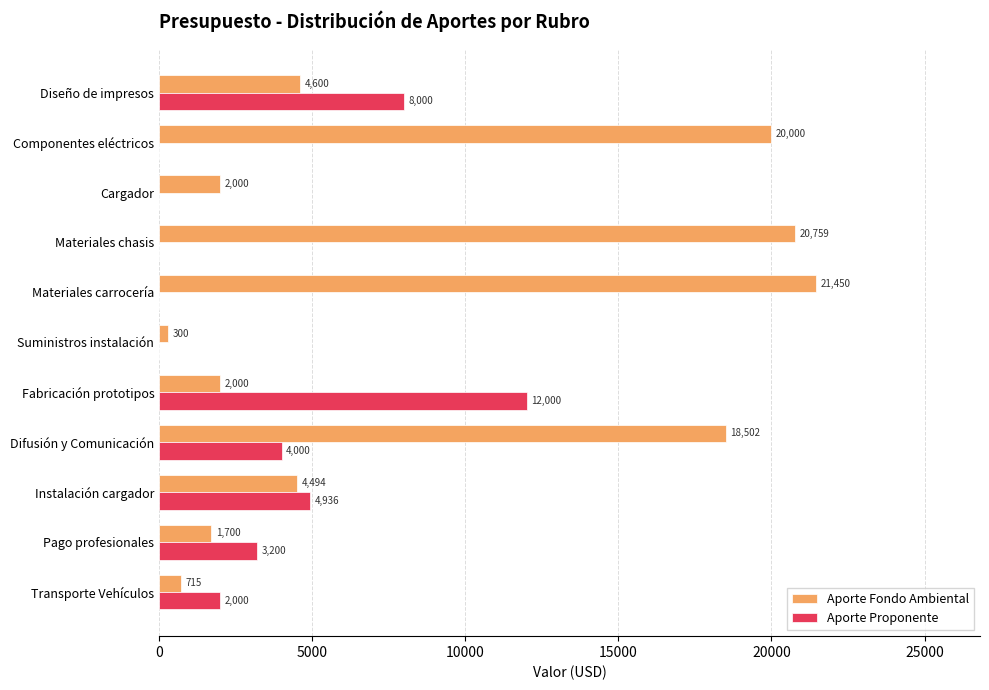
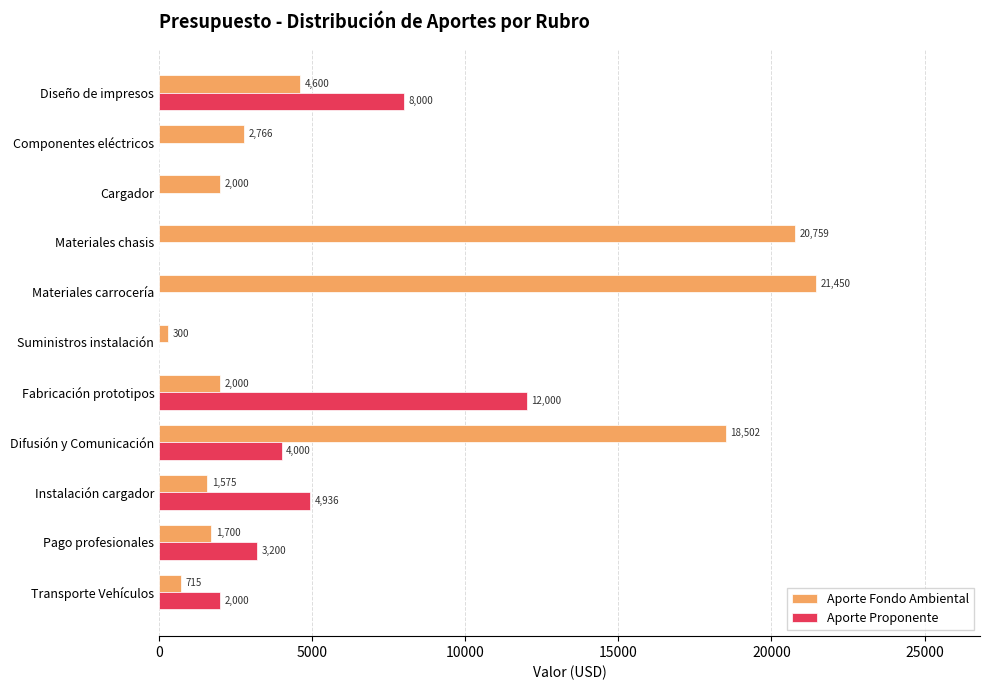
Aporte Fondo Ambiental, Componentes eléctricos: 20,000 -> 2,766
Aporte Fondo Ambiental, Instalación cargador: 4,494 -> 1,575
